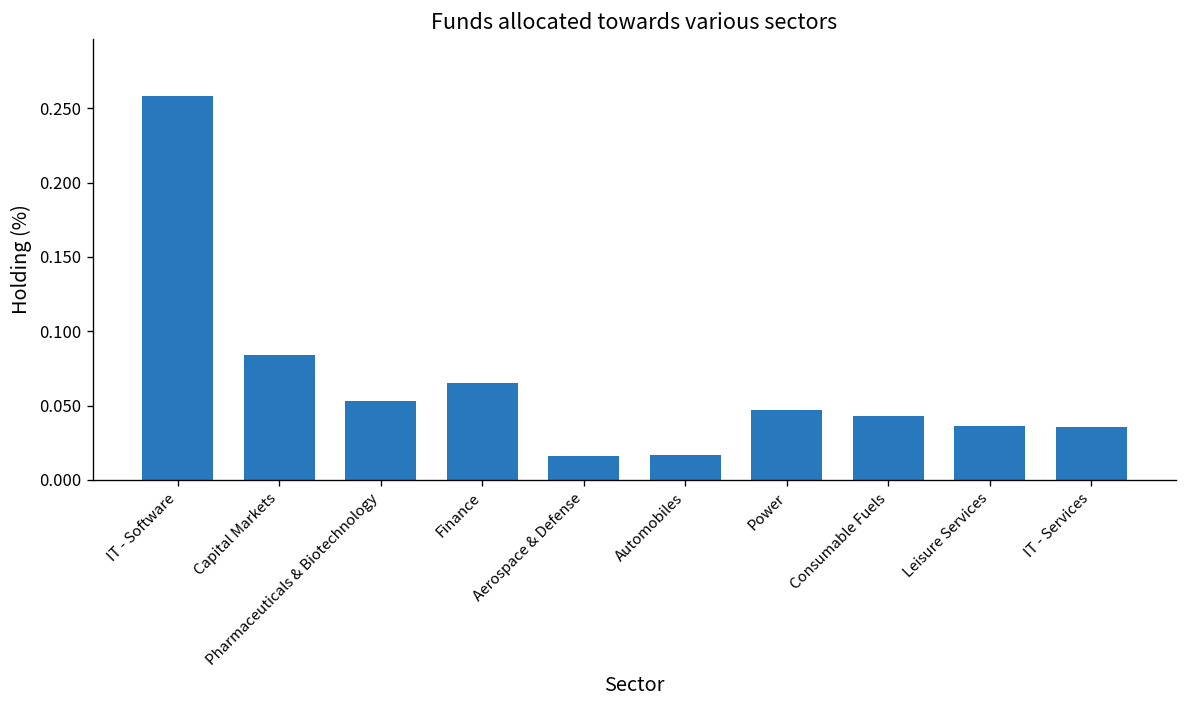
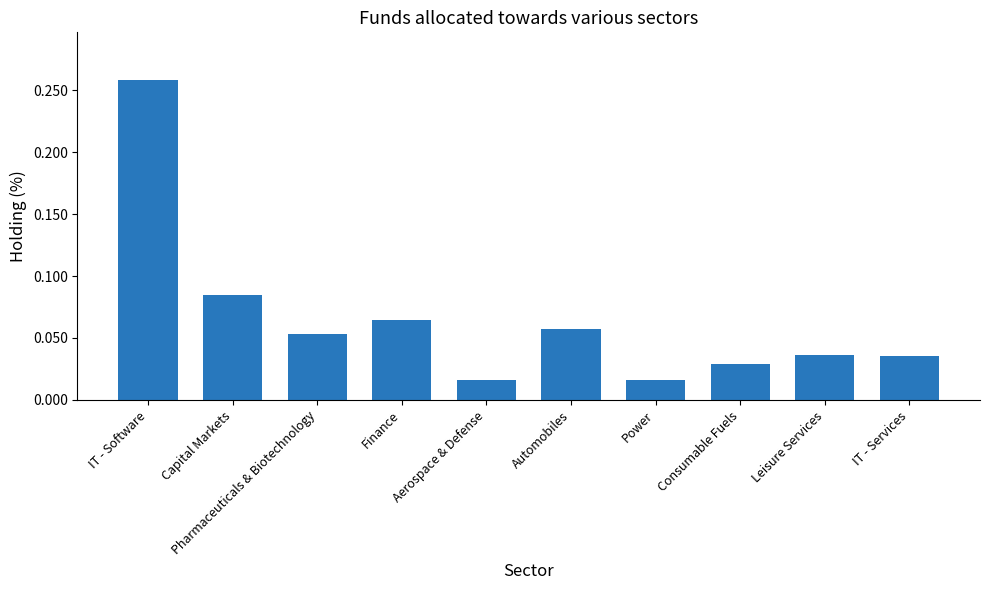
Automobiles: 0.017 -> 0.058
Power: 0.047 -> 0.016
Consumable Fuels: 0.043 -> 0.029
